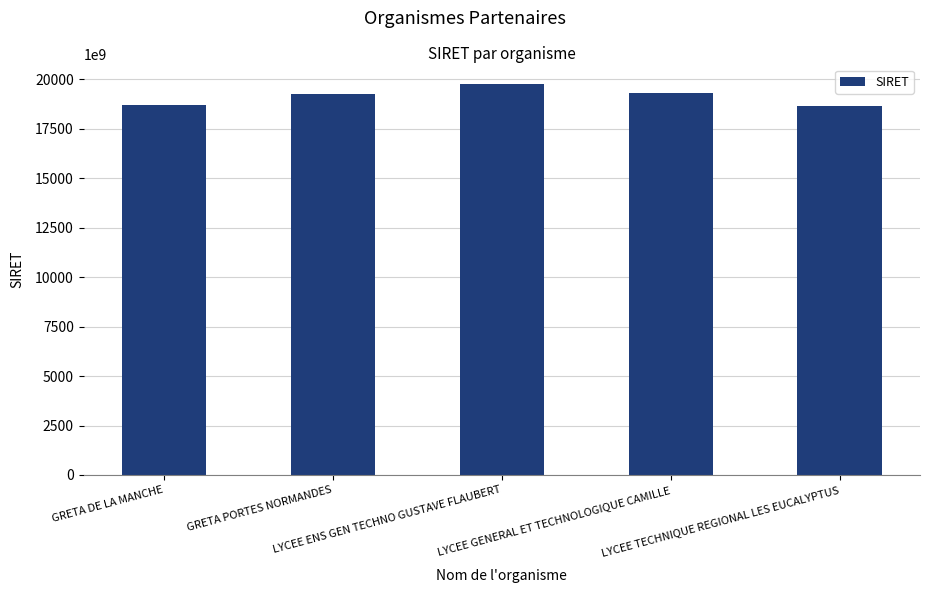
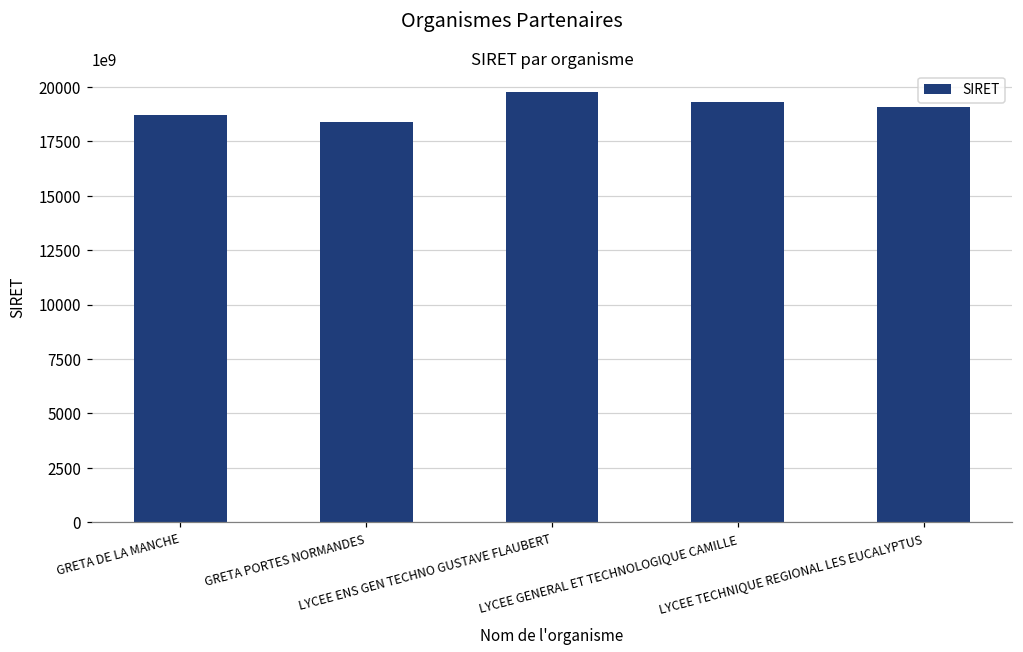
GRETA PORTES NORMANDES: 19300000000000 -> 18400000000000
LYCEE TECHNIQUE REGIONAL LES EUCALYPTUS: 18600000000000 -> 19100000000000
